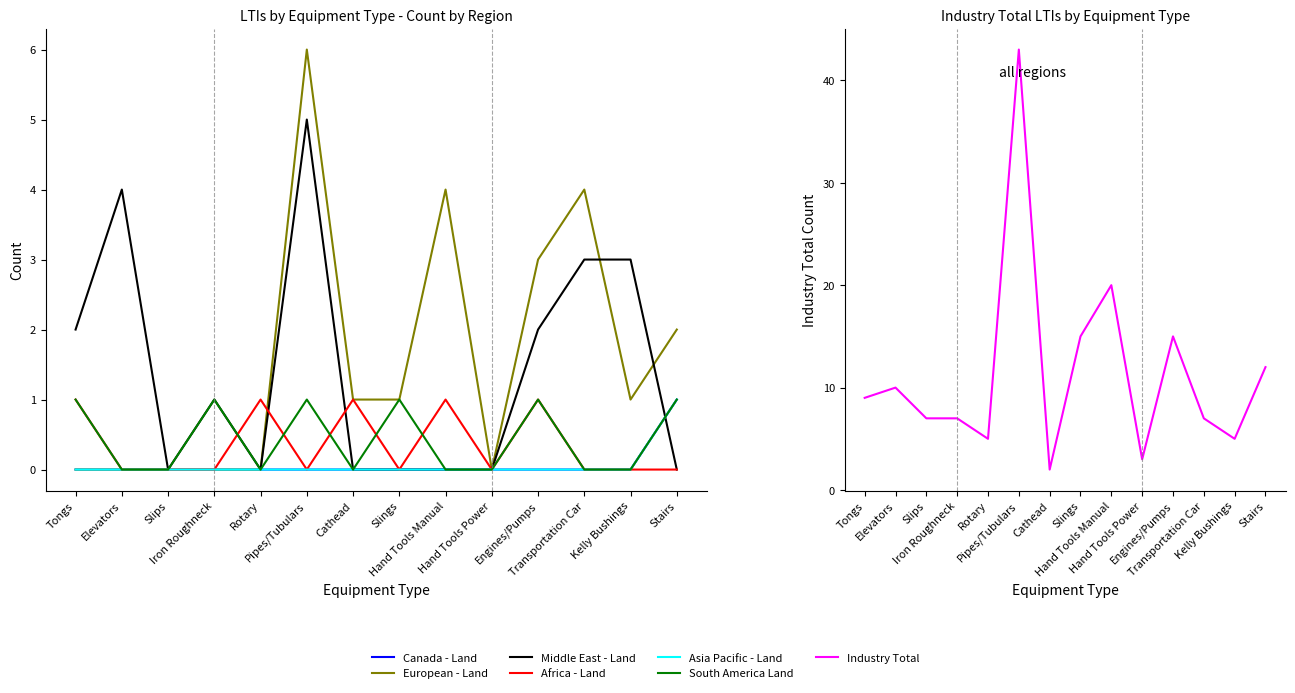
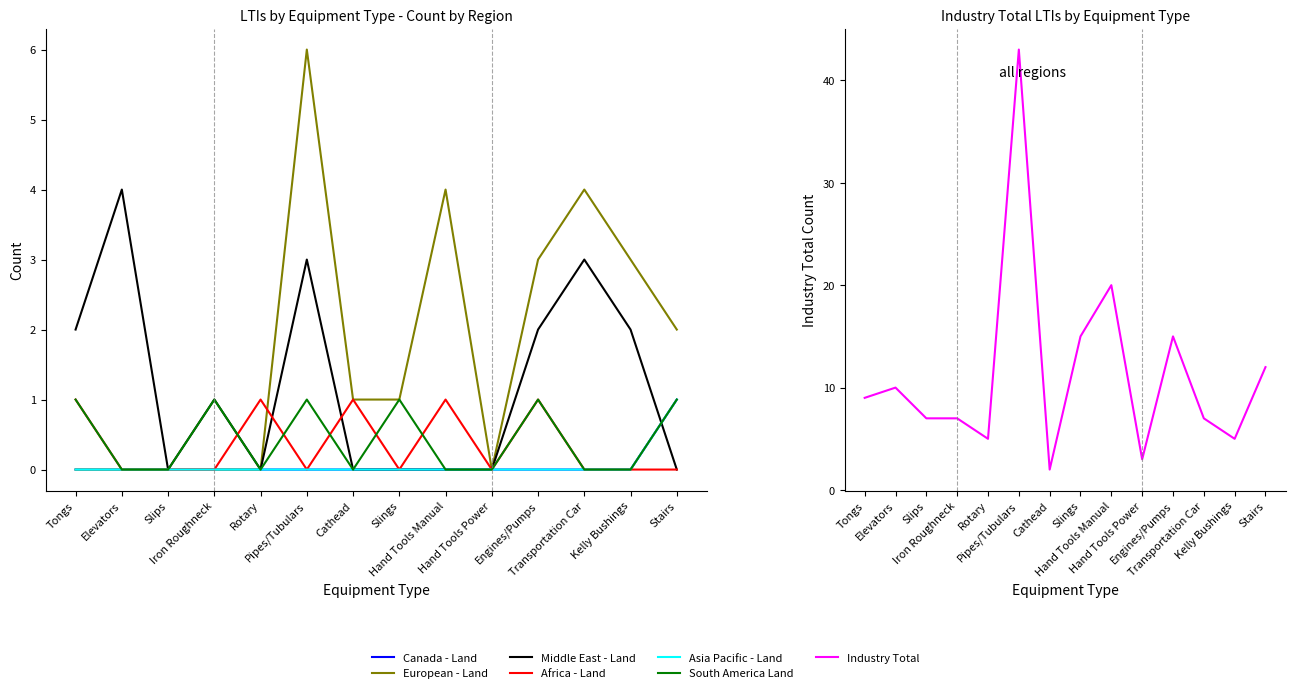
LTIs by Equipment Type - Count by Region, Middle East - Land, Pipes/Tubulars: 5 -> 3
LTIs by Equipment Type - Count by Region, European - Land, Kelly Bushings: 1 -> 3
LTIs by Equipment Type - Count by Region, Middle East - Land, Kelly Bushings: 3 -> 2
